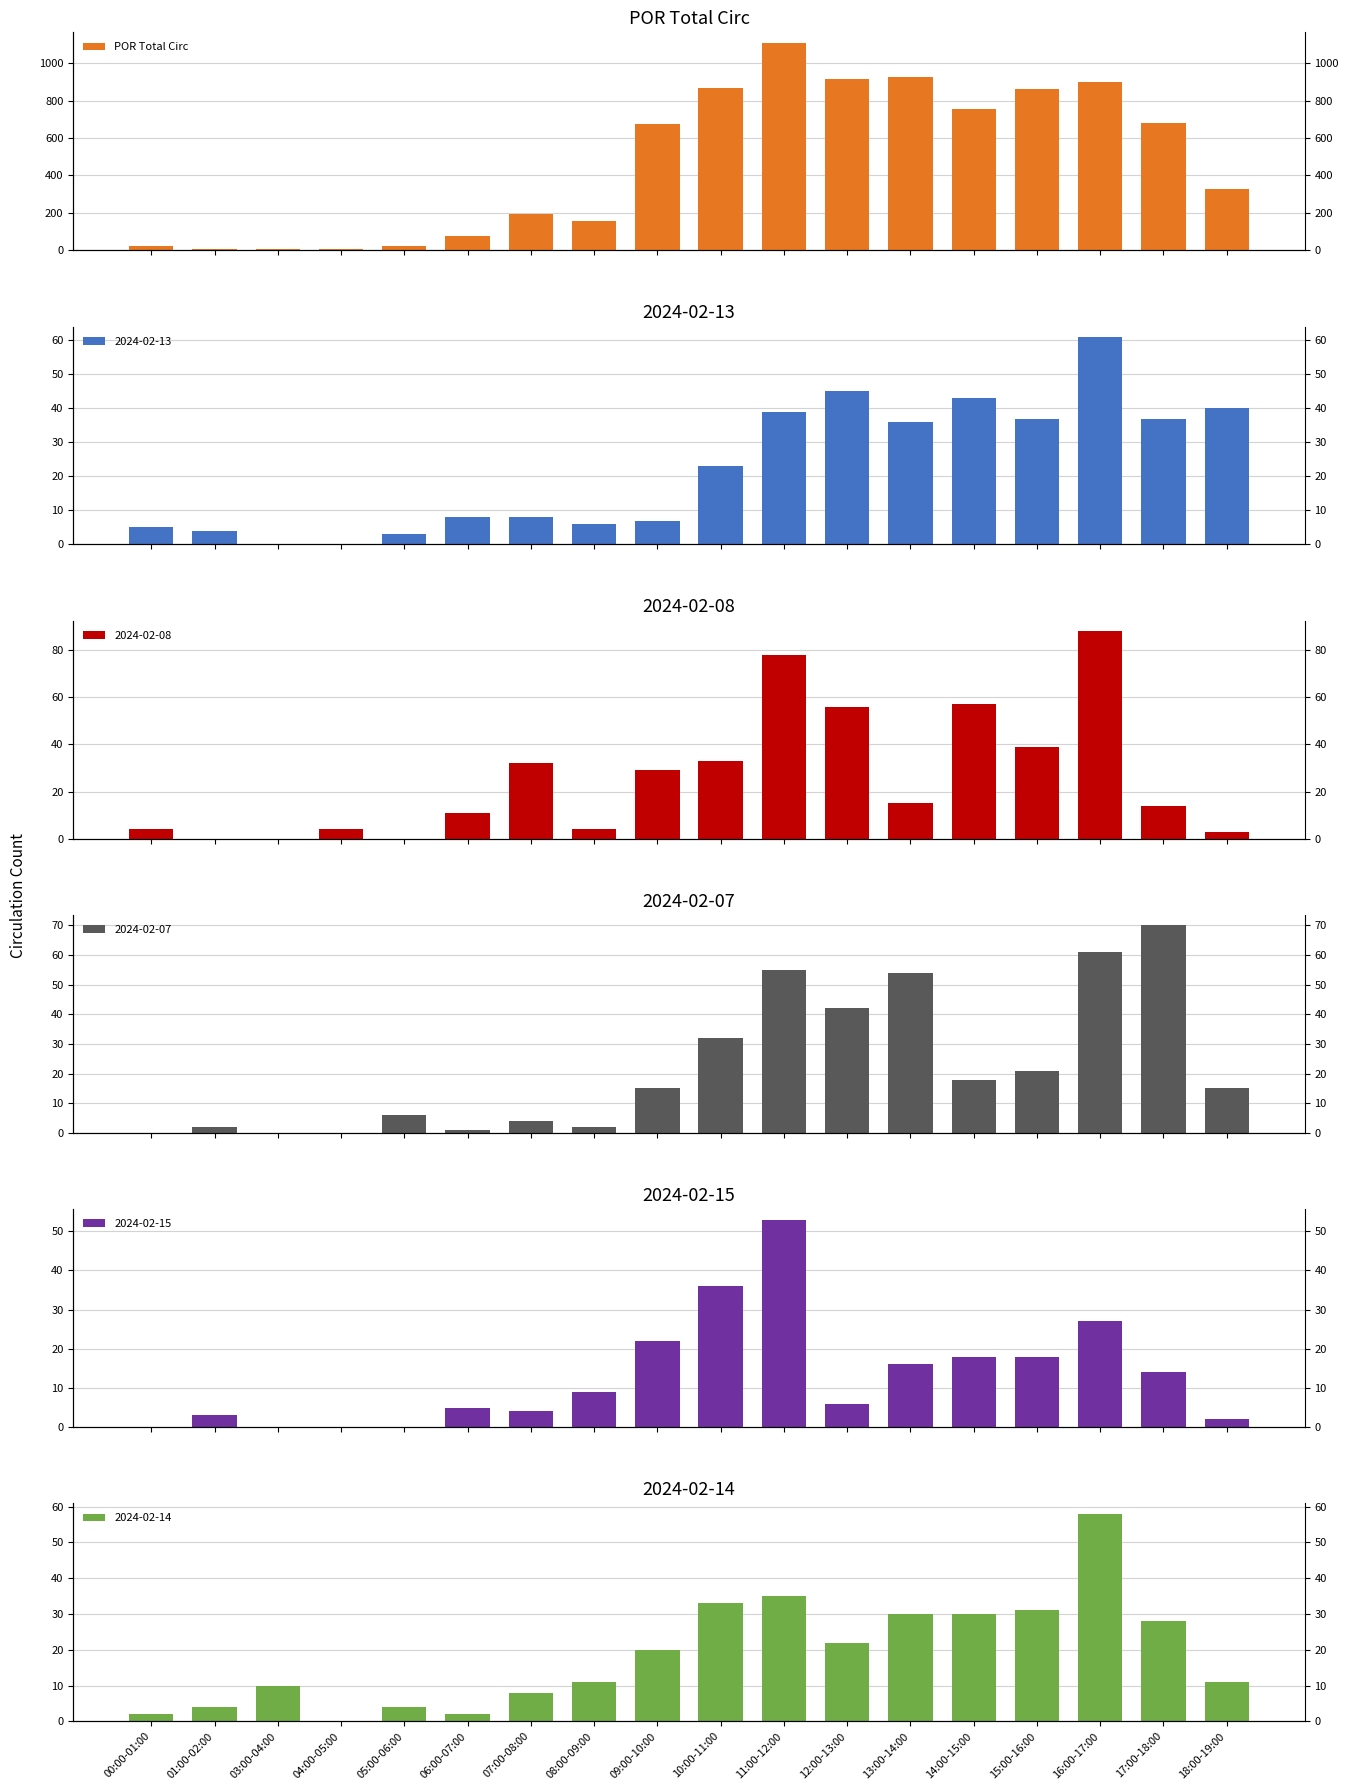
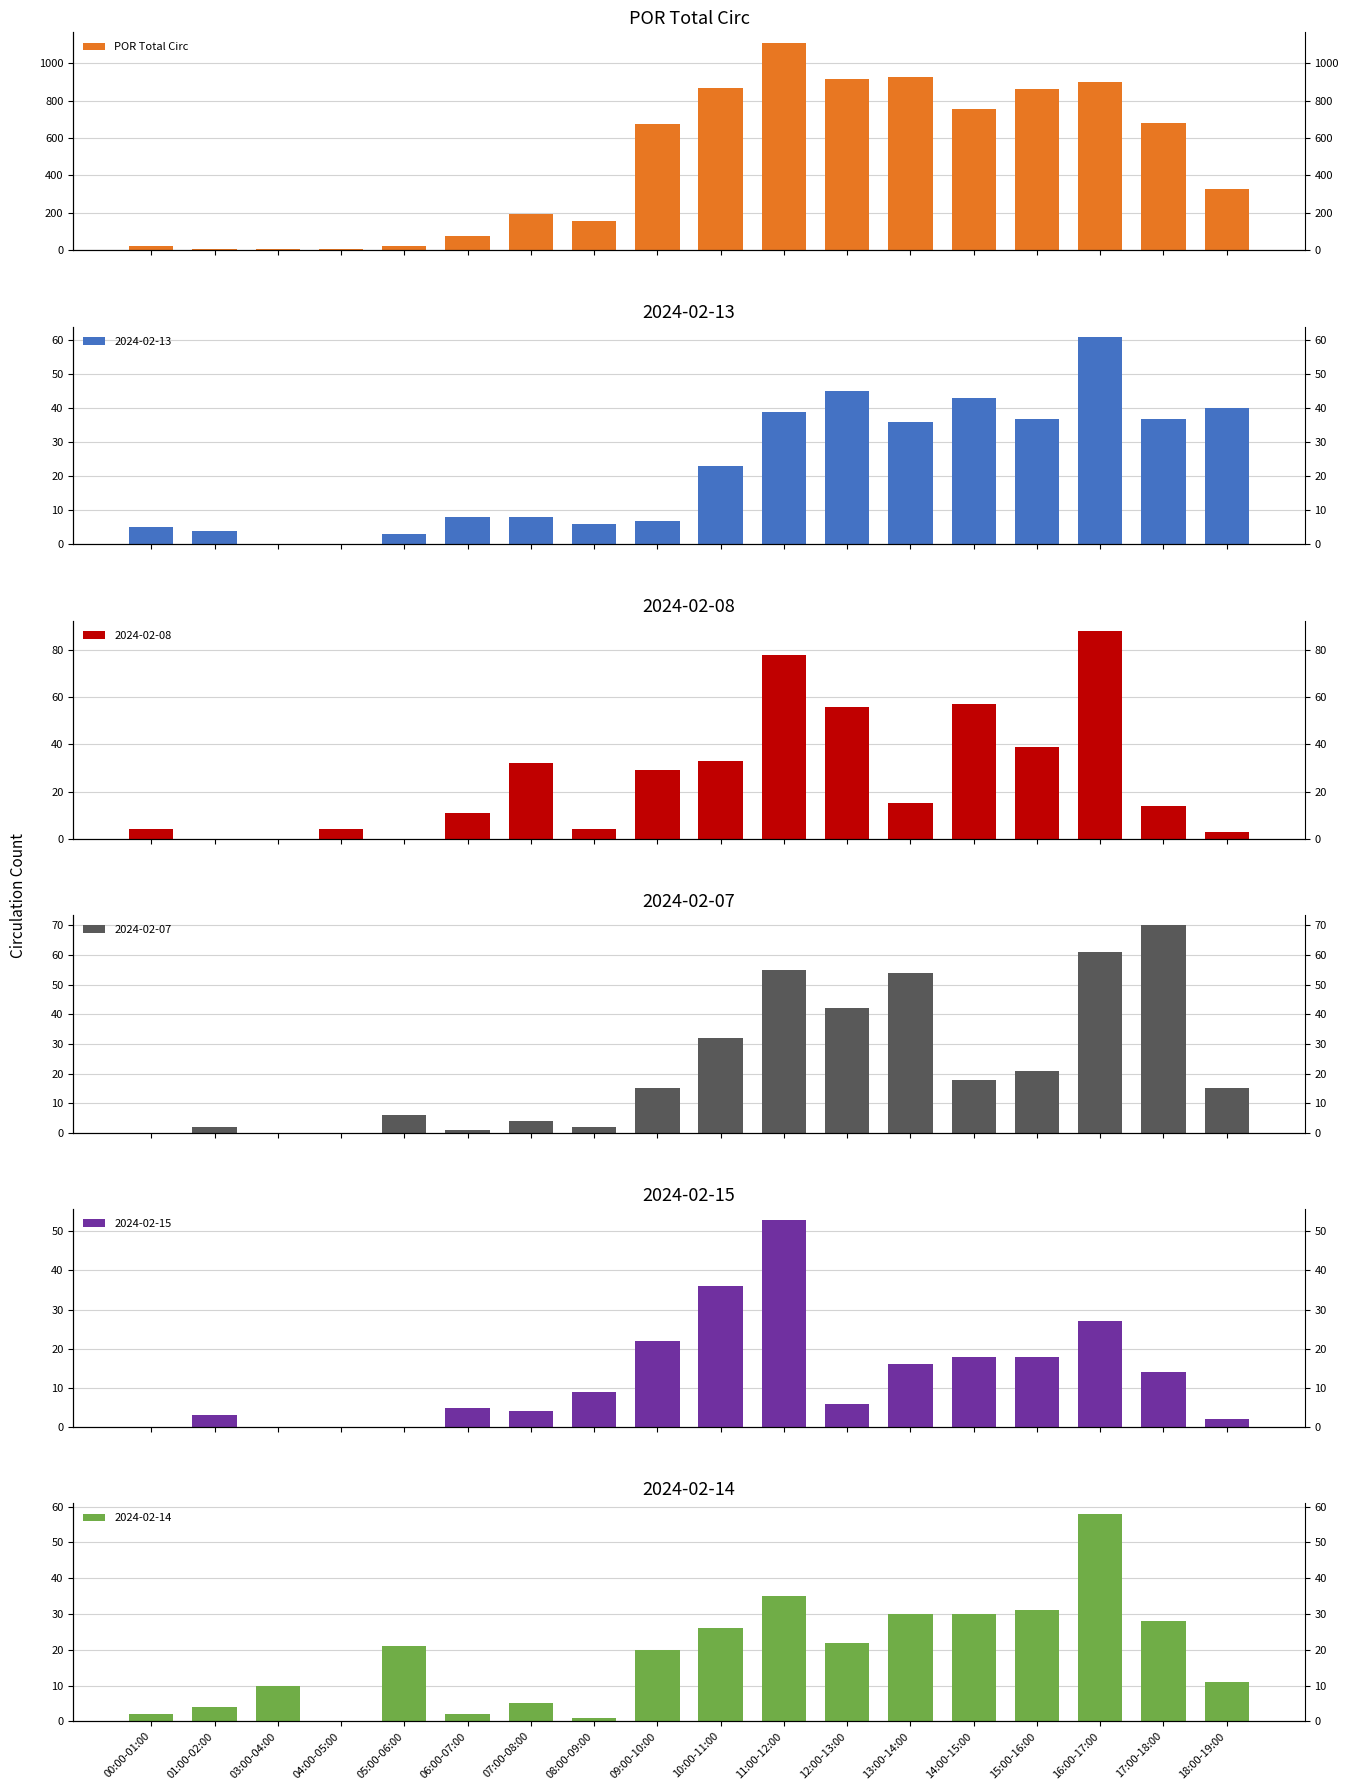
2024-02-14, 05:00-06:00: 4 -> 21
2024-02-14, 07:00-08:00: 8 -> 5
2024-02-14, 08:00-09:00: 11 -> 1
2024-02-14, 10:00-11:00: 33 -> 26
